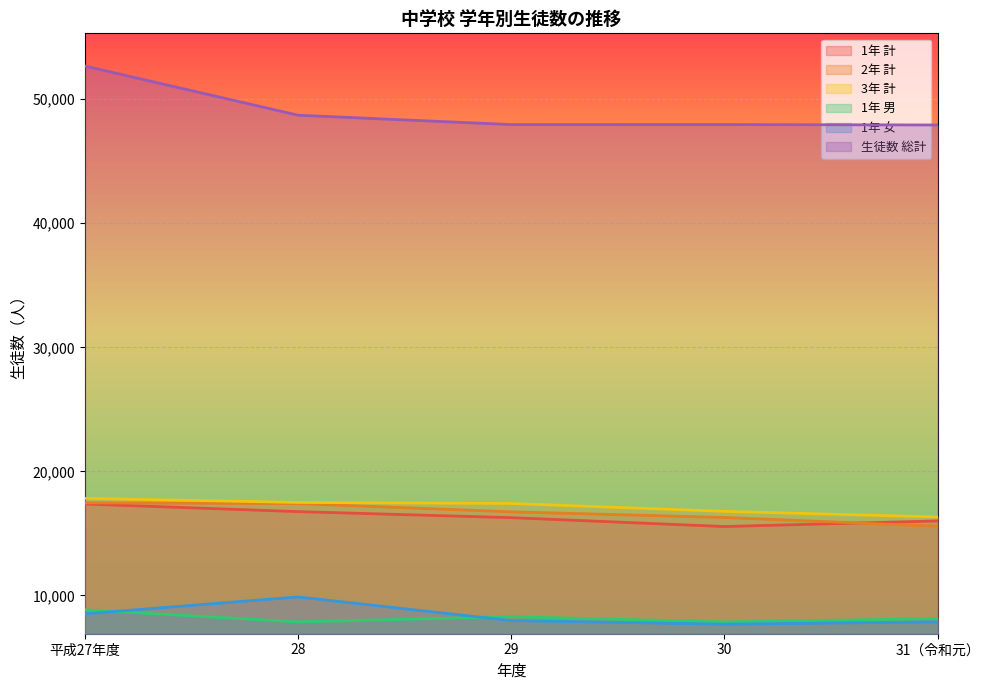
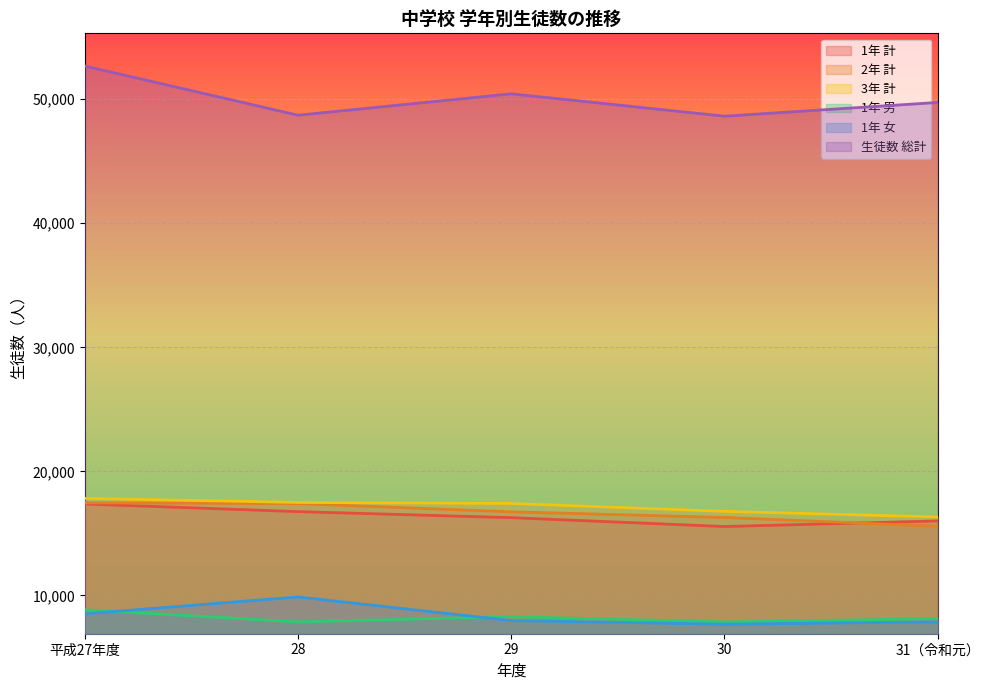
生徒数 総計, 29: 47,900 -> 50,400
生徒数 総計, 30: 47,900 -> 48,600
生徒数 総計, 31（令和元）: 47,900 -> 49,700
